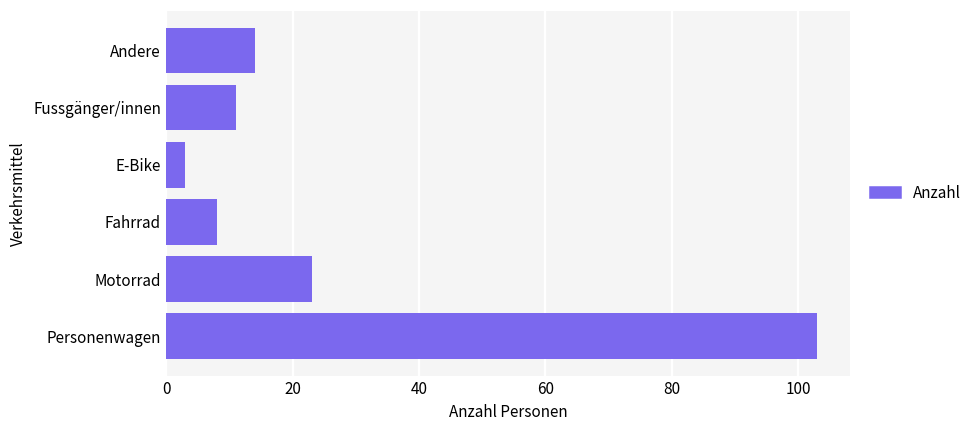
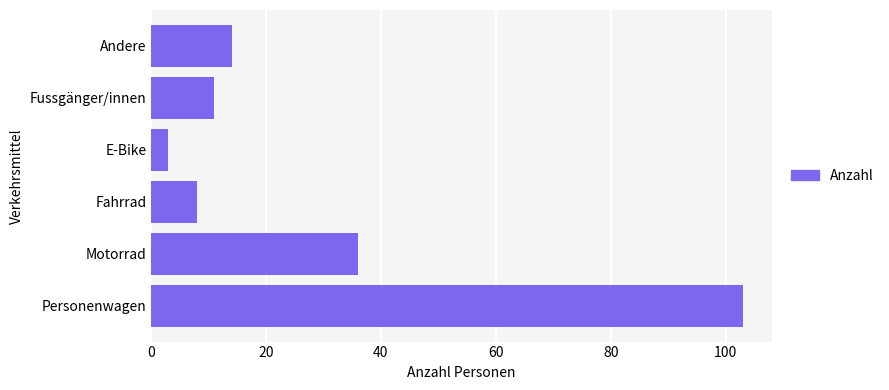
Motorrad: 23 -> 36
